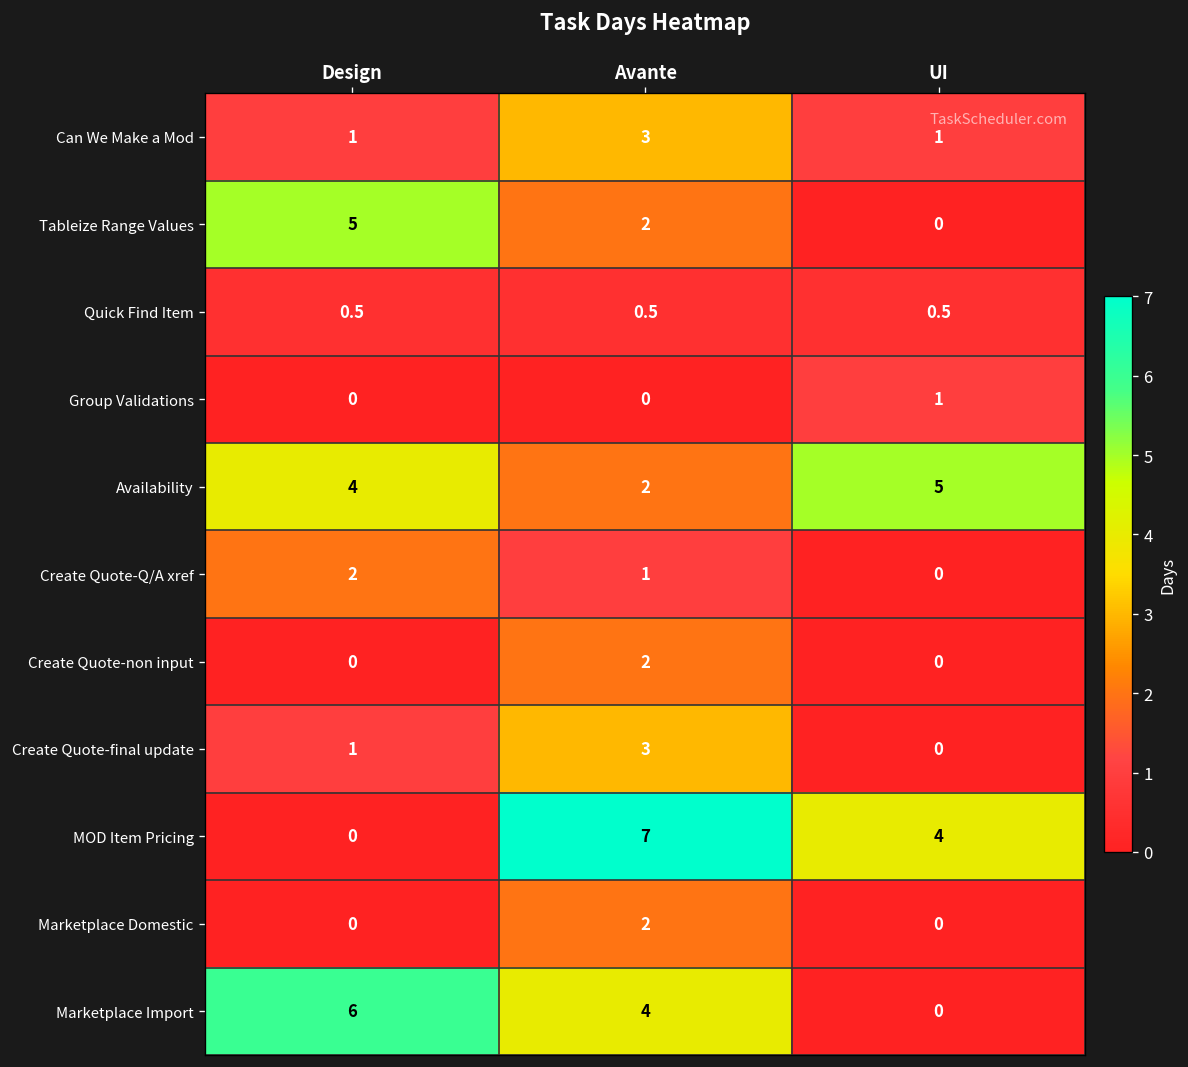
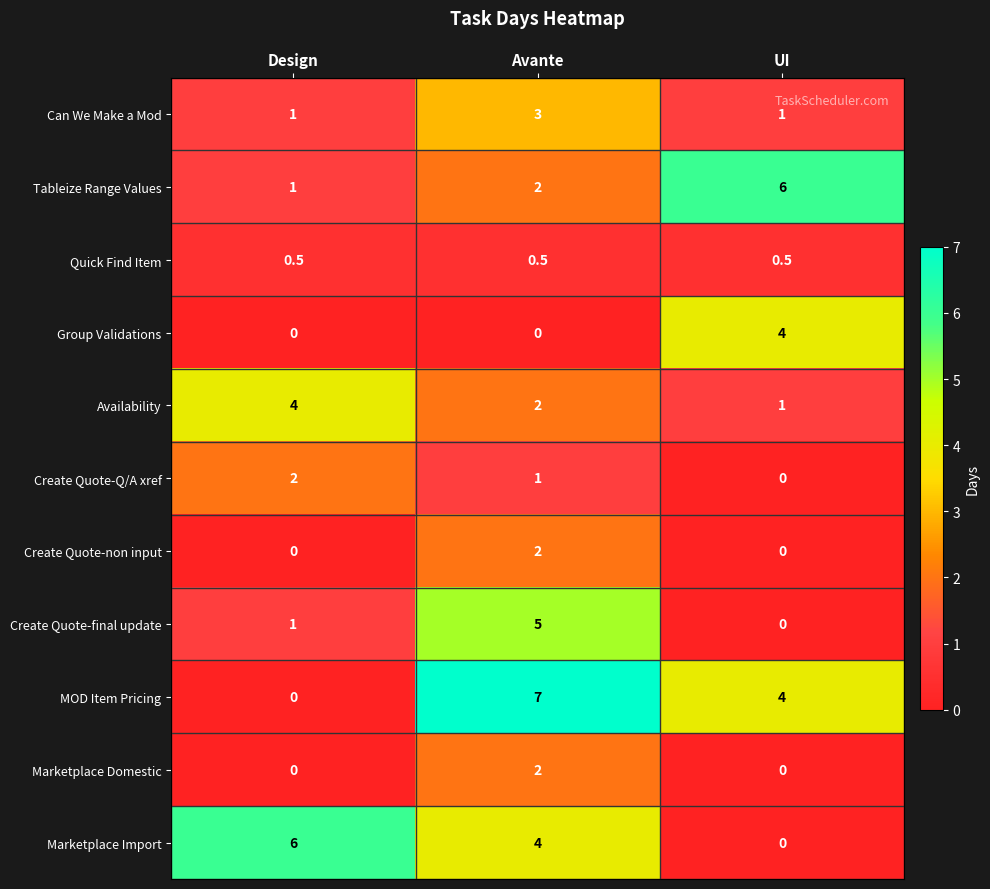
Tableize Range Values, Design: 5 -> 1
Tableize Range Values, UI: 0 -> 6
Group Validations, UI: 1 -> 4
Availability, UI: 5 -> 1
Create Quote-final update, Avante: 3 -> 5
